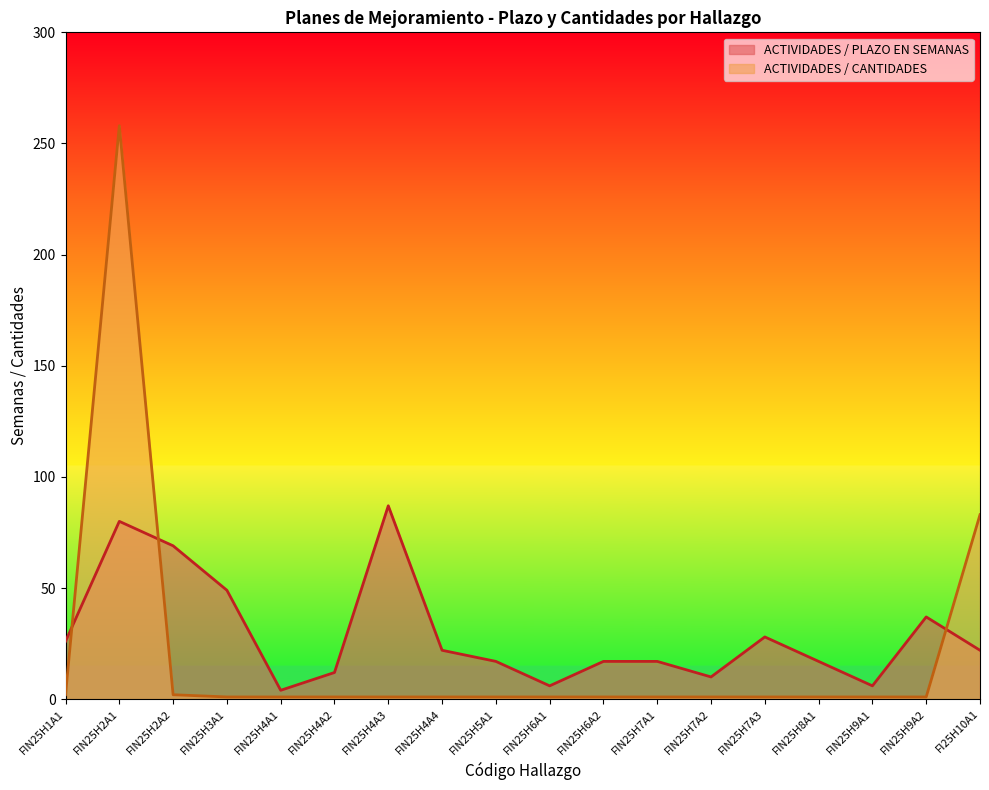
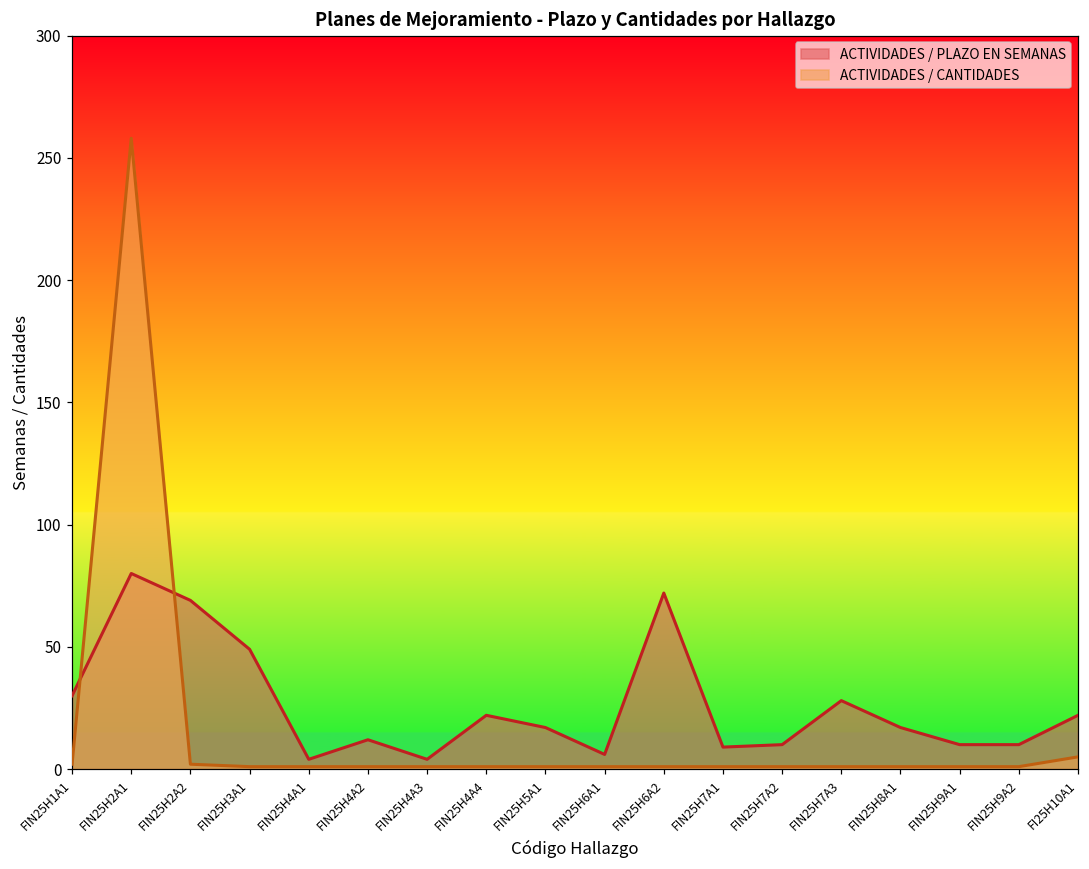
ACTIVIDADES / PLAZO EN SEMANAS, FIN25H1A1: 26 -> 30
ACTIVIDADES / PLAZO EN SEMANAS, FIN25H4A3: 87 -> 4
ACTIVIDADES / PLAZO EN SEMANAS, FIN25H6A2: 17 -> 72
ACTIVIDADES / PLAZO EN SEMANAS, FIN25H7A1: 17 -> 9
ACTIVIDADES / PLAZO EN SEMANAS, FIN25H9A1: 6 -> 10
ACTIVIDADES / PLAZO EN SEMANAS, FIN25H9A2: 37 -> 10
ACTIVIDADES / CANTIDADES, FI25H10A1: 83 -> 5
